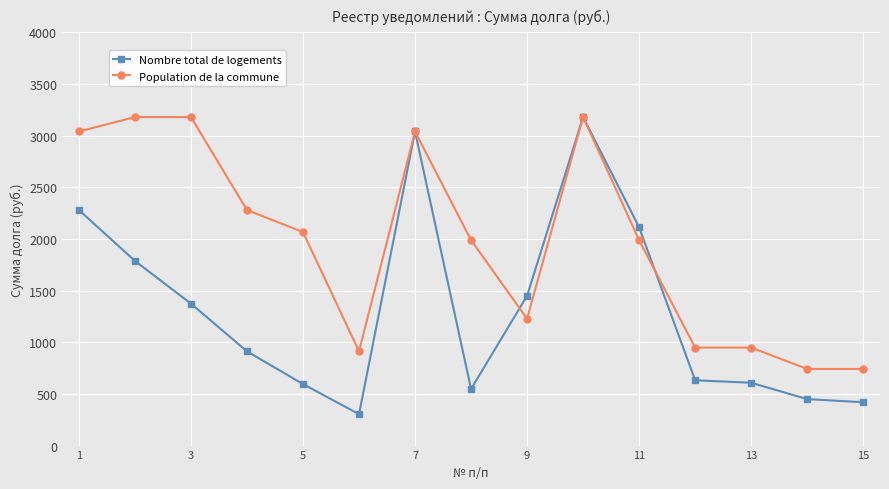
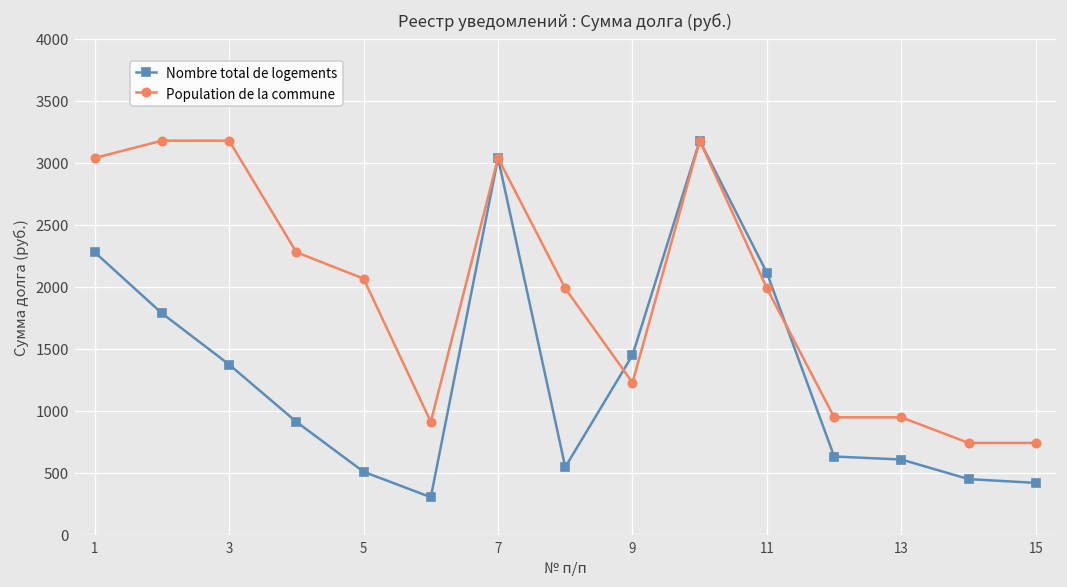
Nombre total de logements, 5: 600 -> 510
